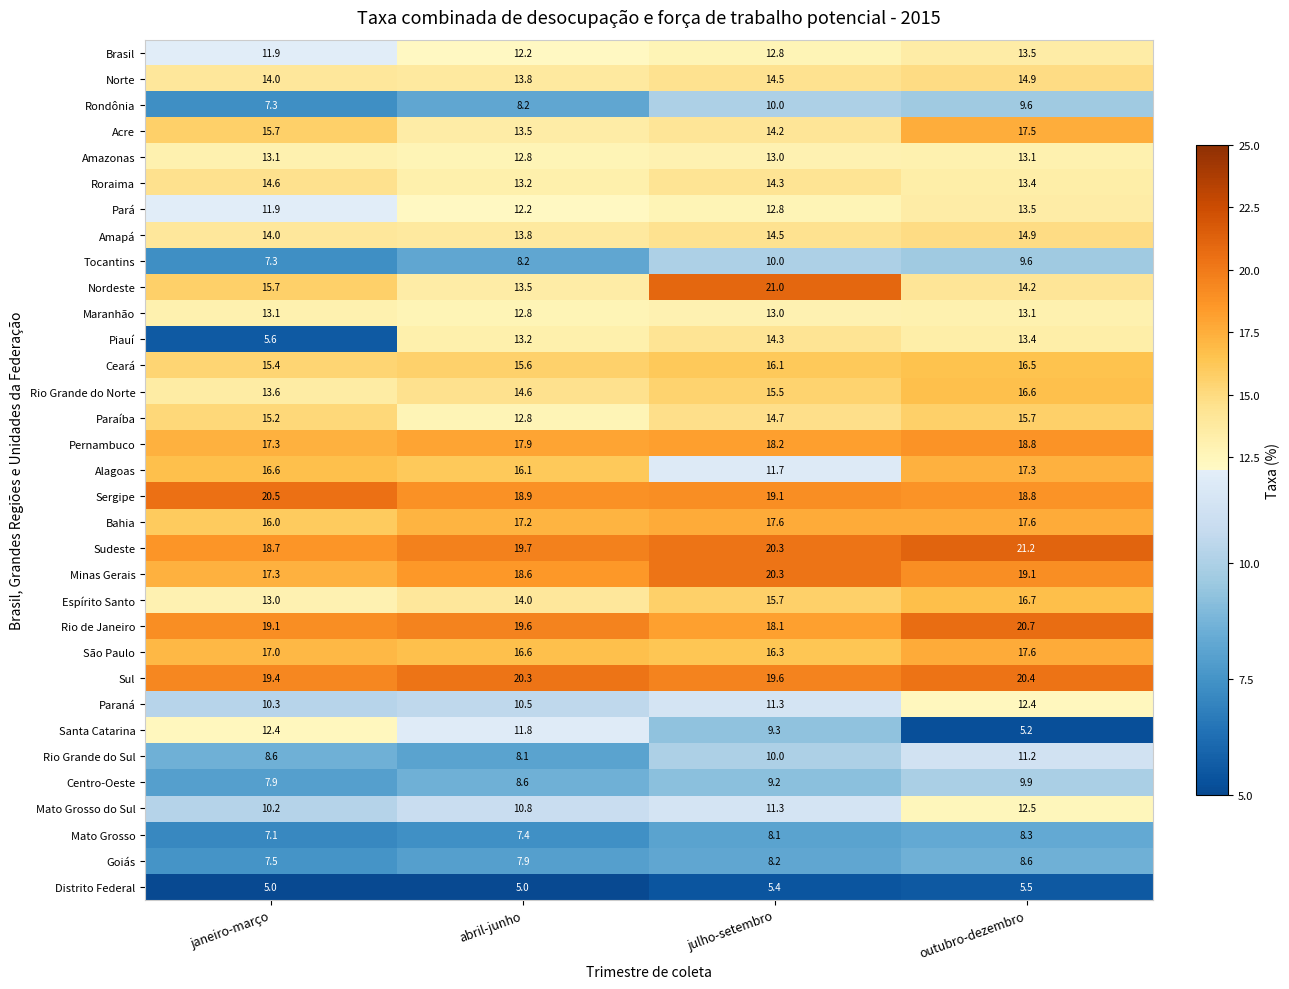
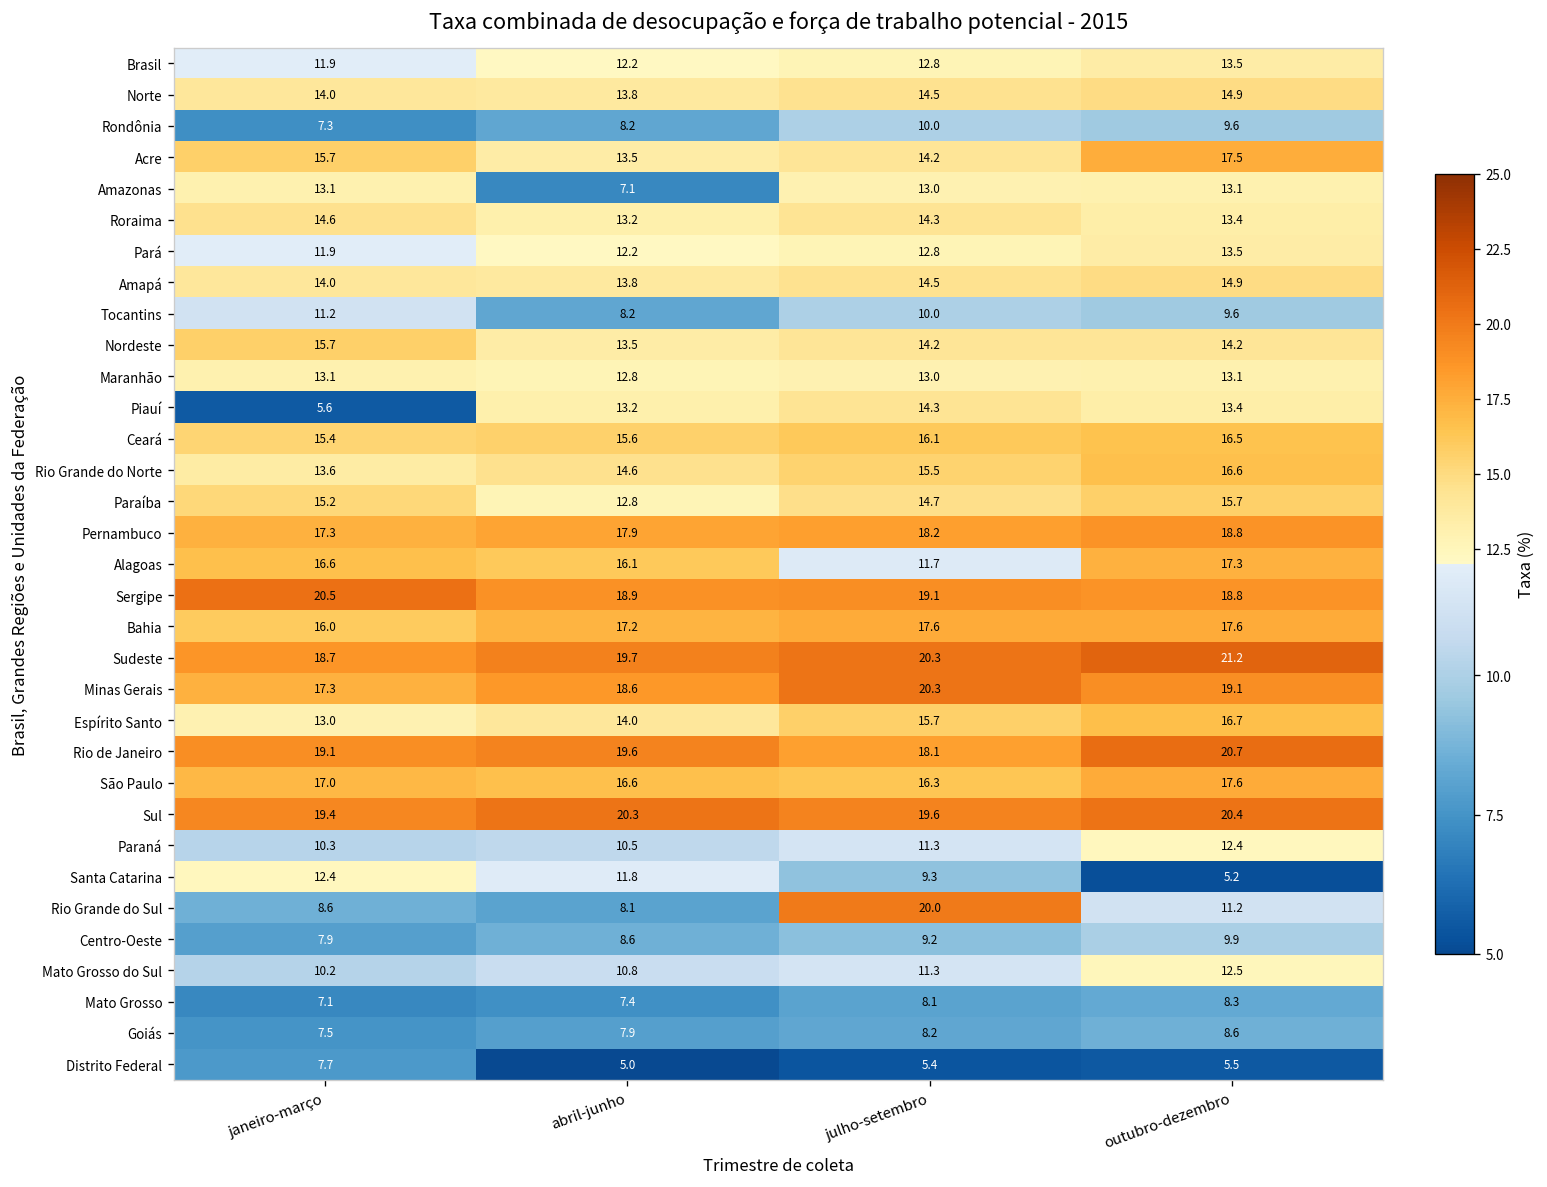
Amazonas, abril-junho: 12.8 -> 7.1
Tocantins, janeiro-março: 7.3 -> 11.2
Nordeste, julho-setembro: 21.0 -> 14.2
Rio Grande do Sul, julho-setembro: 10.0 -> 20.0
Distrito Federal, janeiro-março: 5.0 -> 7.7
